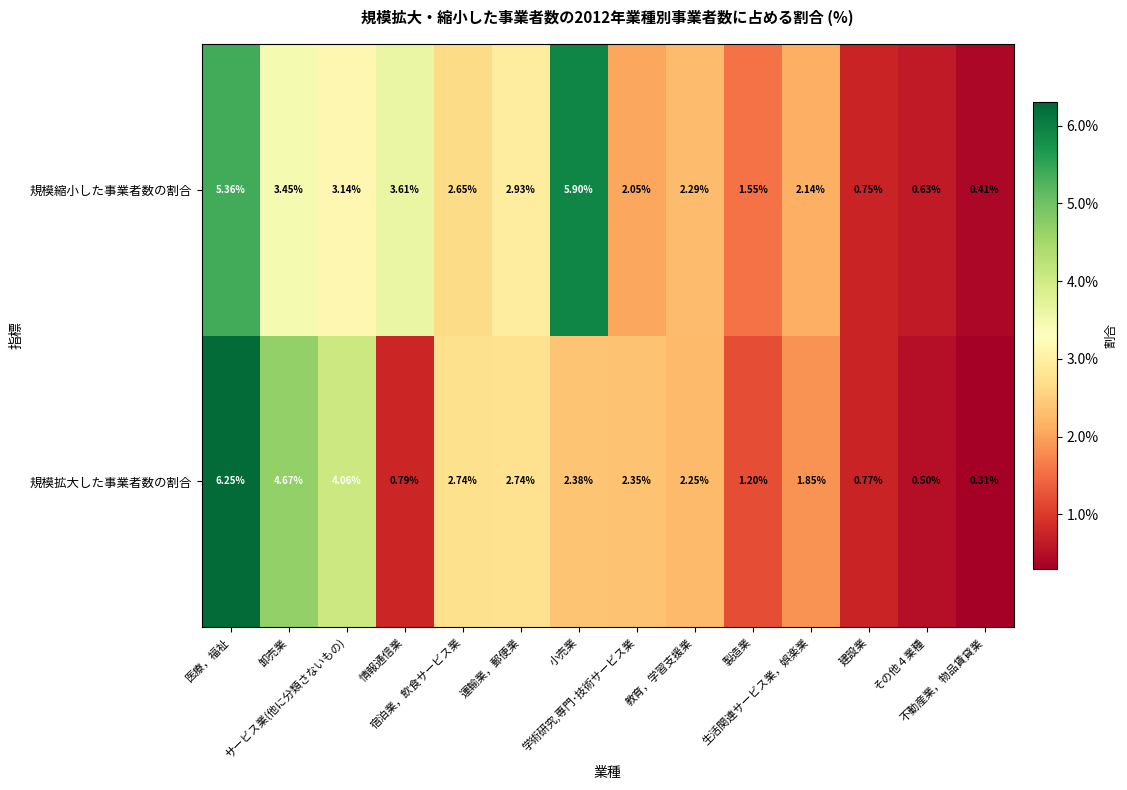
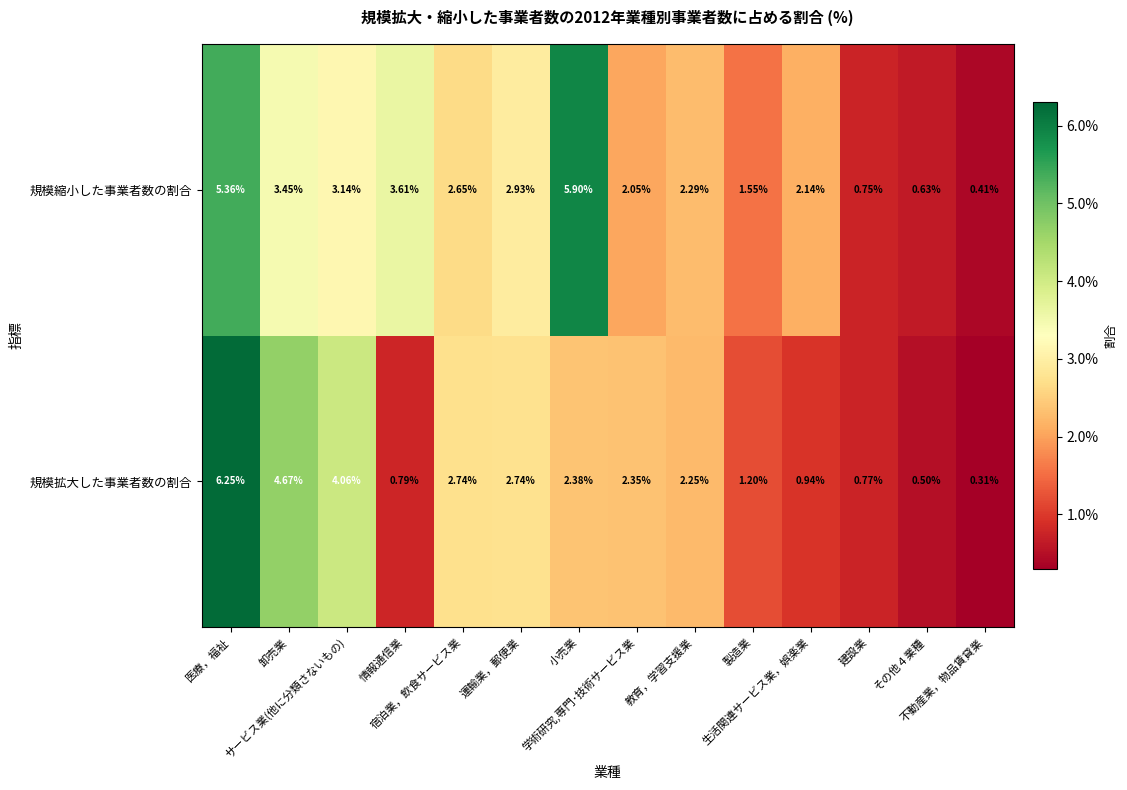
規模拡大した事業者数の割合, 生活関連サービス業，娯楽業: 1.85% -> 0.94%
